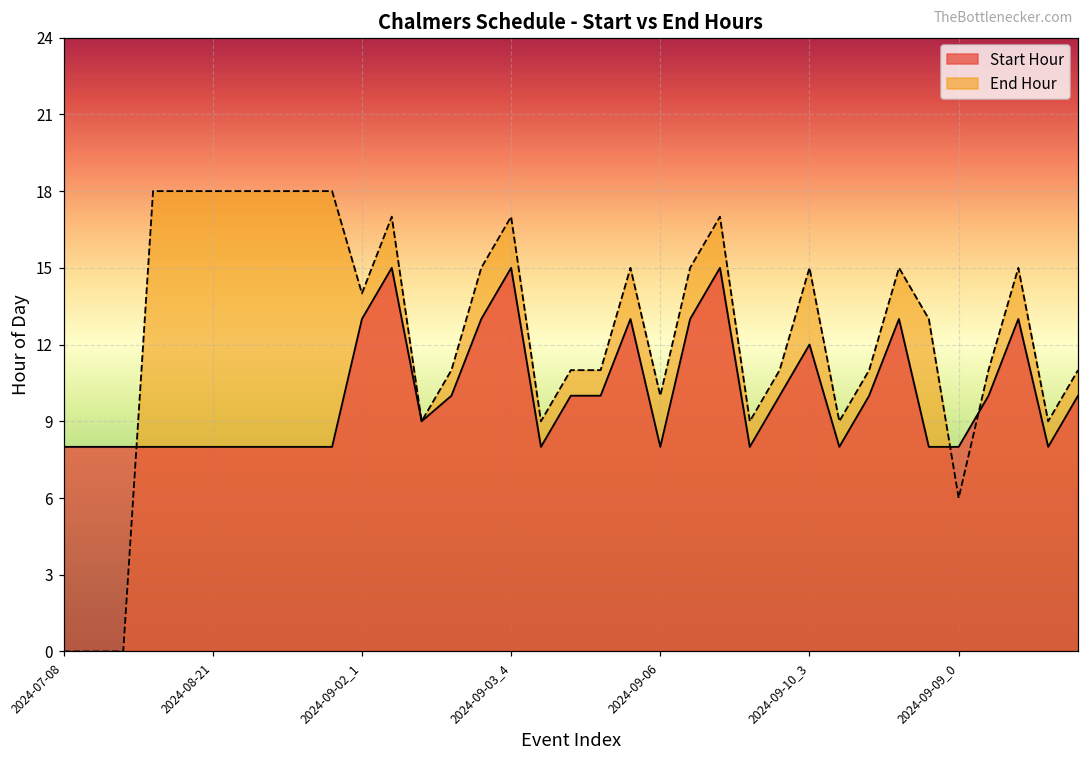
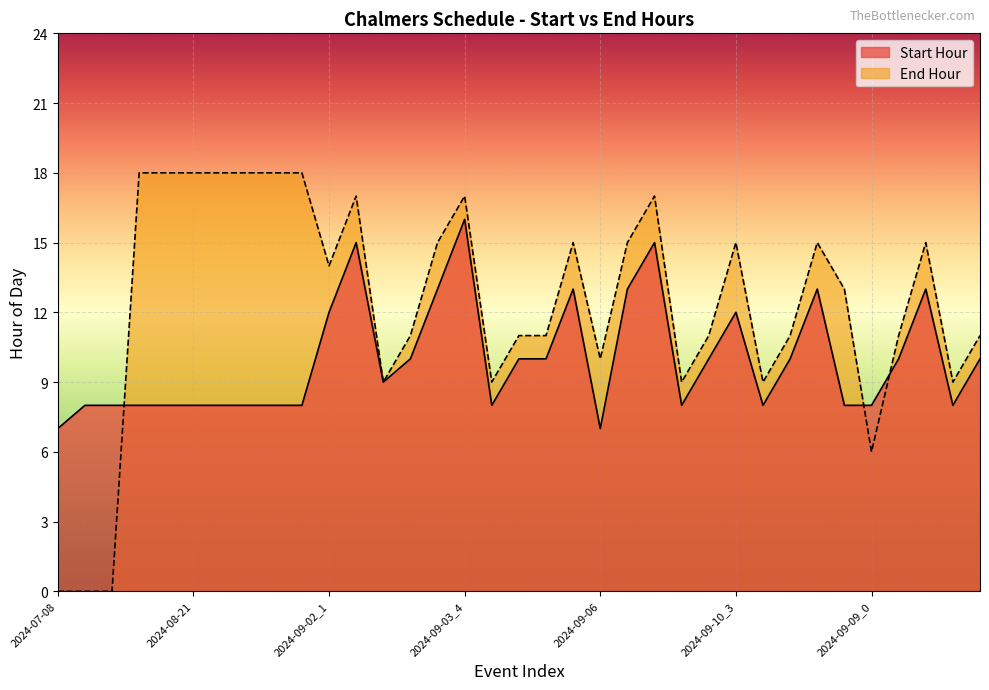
Start Hour, 2024-07-08: 8 -> 7
Start Hour, 2024-09-02_1: 13 -> 12
Start Hour, 2024-09-03_4: 15 -> 16
Start Hour, 2024-09-06: 8 -> 7
